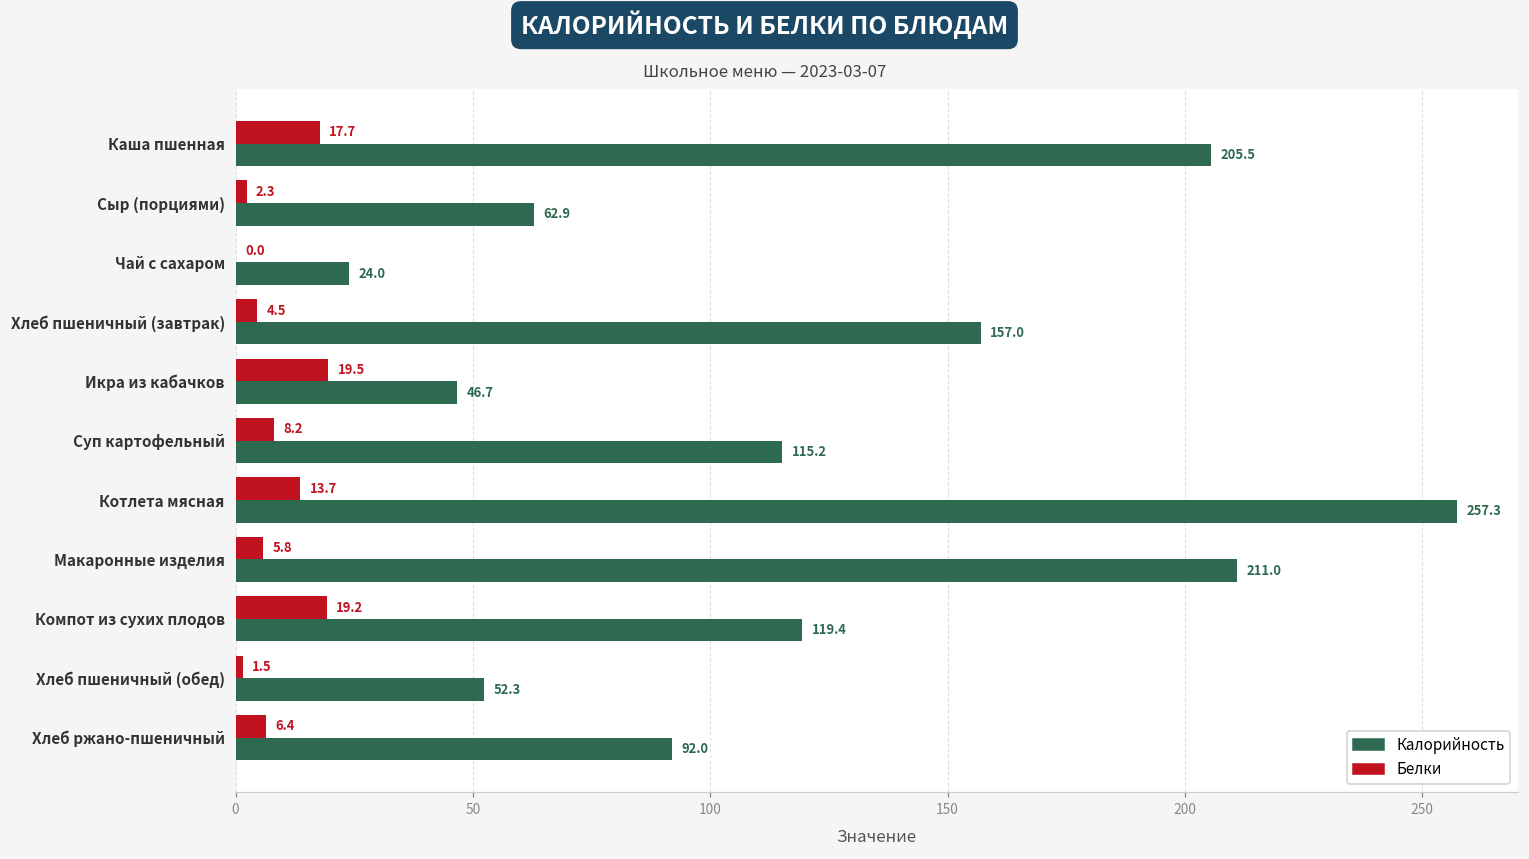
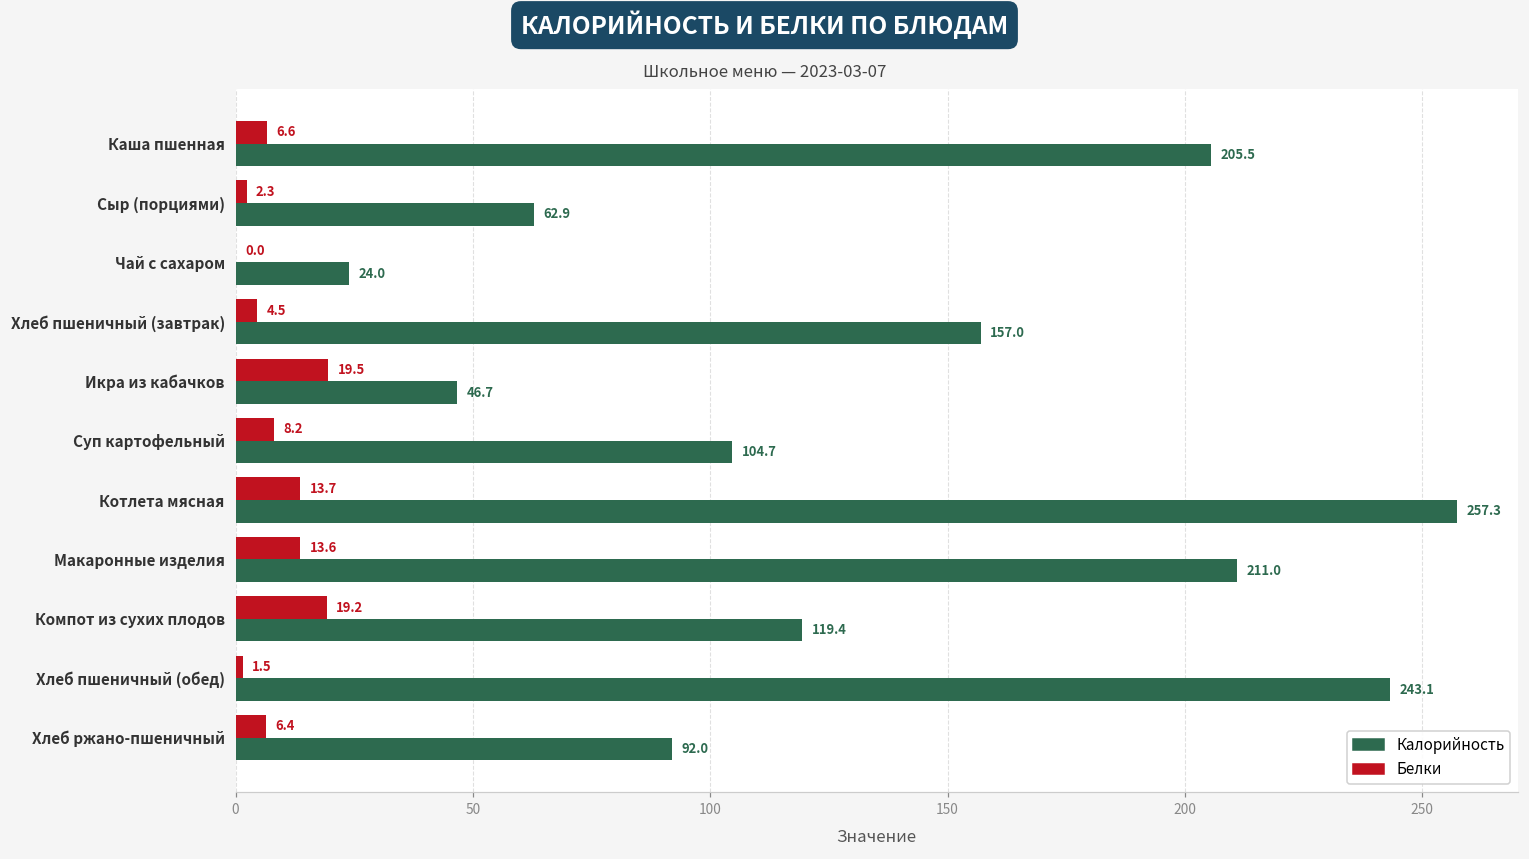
Белки, Каша пшенная: 17.7 -> 6.6
Калорийность, Суп картофельный: 115.2 -> 104.7
Белки, Макаронные изделия: 5.8 -> 13.6
Калорийность, Хлеб пшеничный (обед): 52.3 -> 243.1
